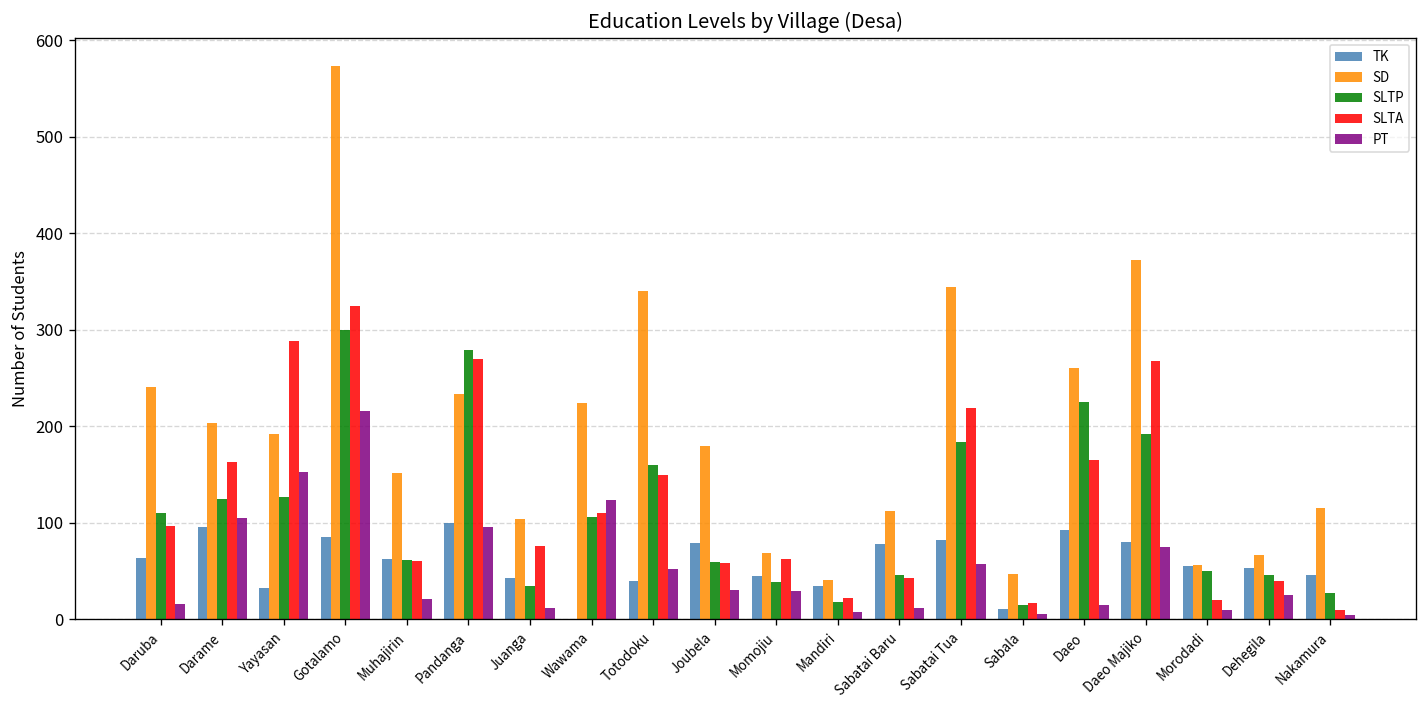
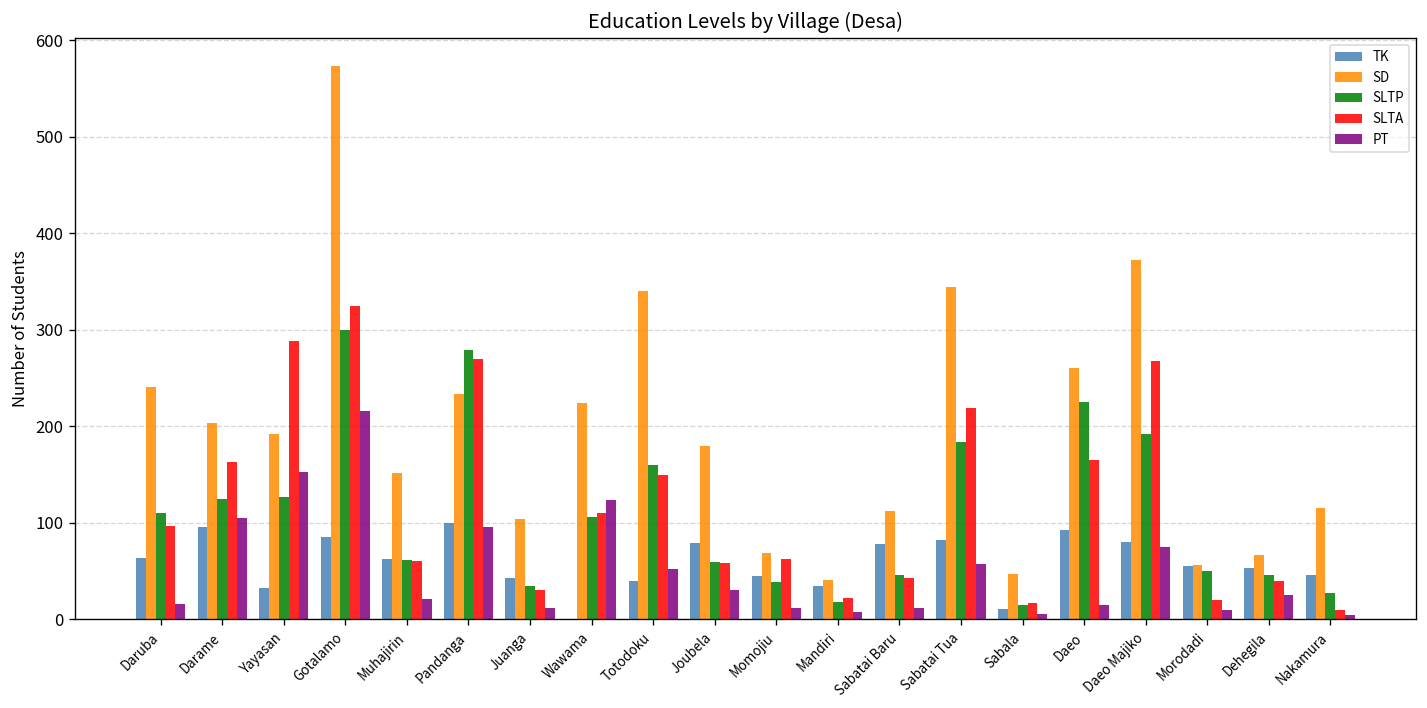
SLTA, Juanga: 80 -> 30
PT, Momojiu: 30 -> 10
